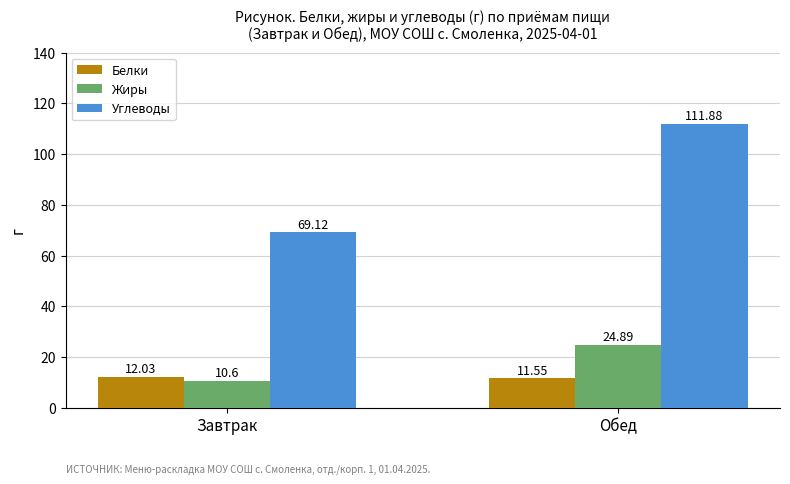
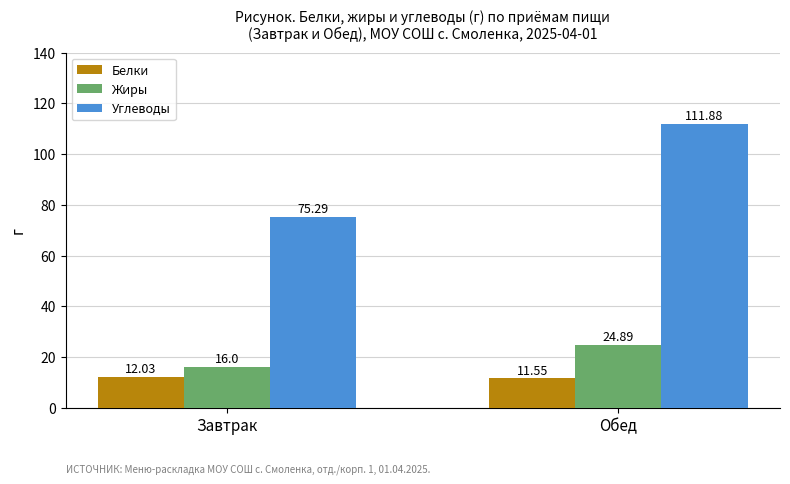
Жиры, Завтрак: 10.6 -> 16.0
Углеводы, Завтрак: 69.12 -> 75.29
